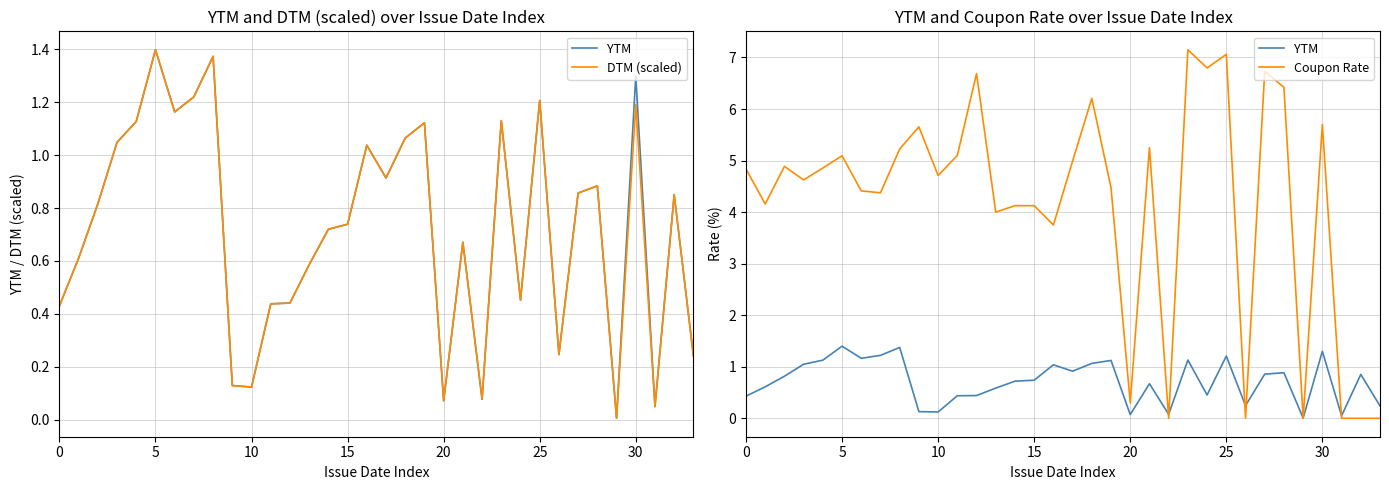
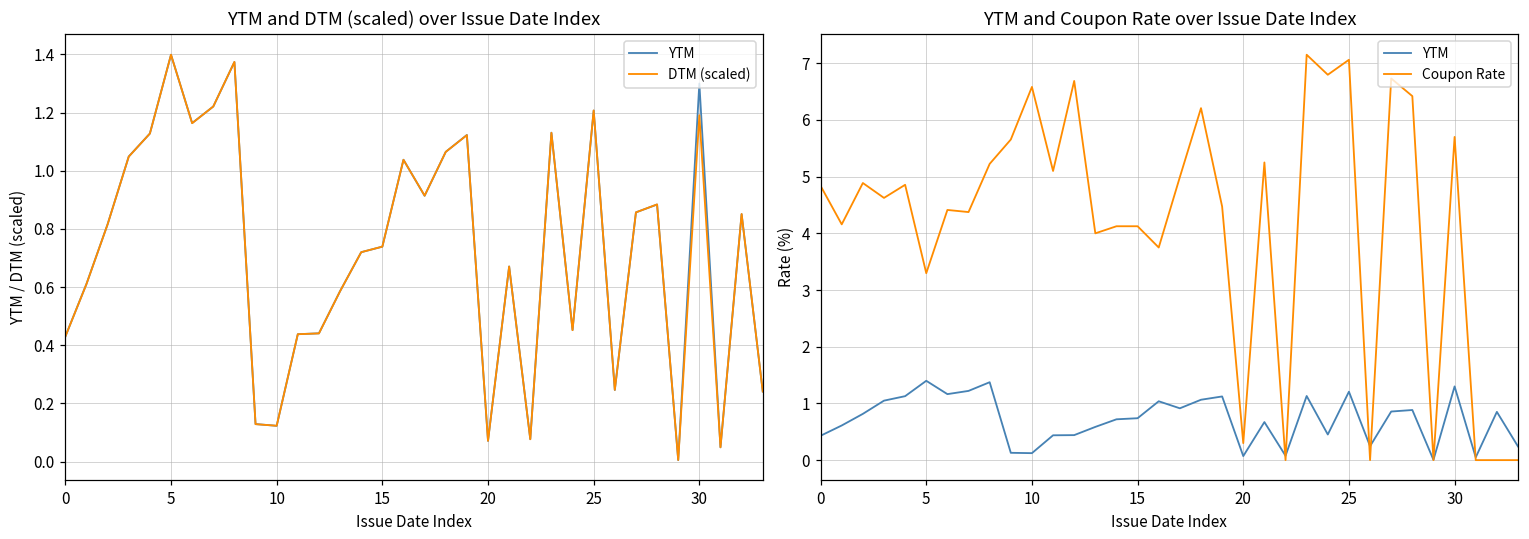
YTM and Coupon Rate over Issue Date Index, Coupon Rate, 5: 5.1 -> 3.3
YTM and Coupon Rate over Issue Date Index, Coupon Rate, 10: 4.7 -> 6.6
